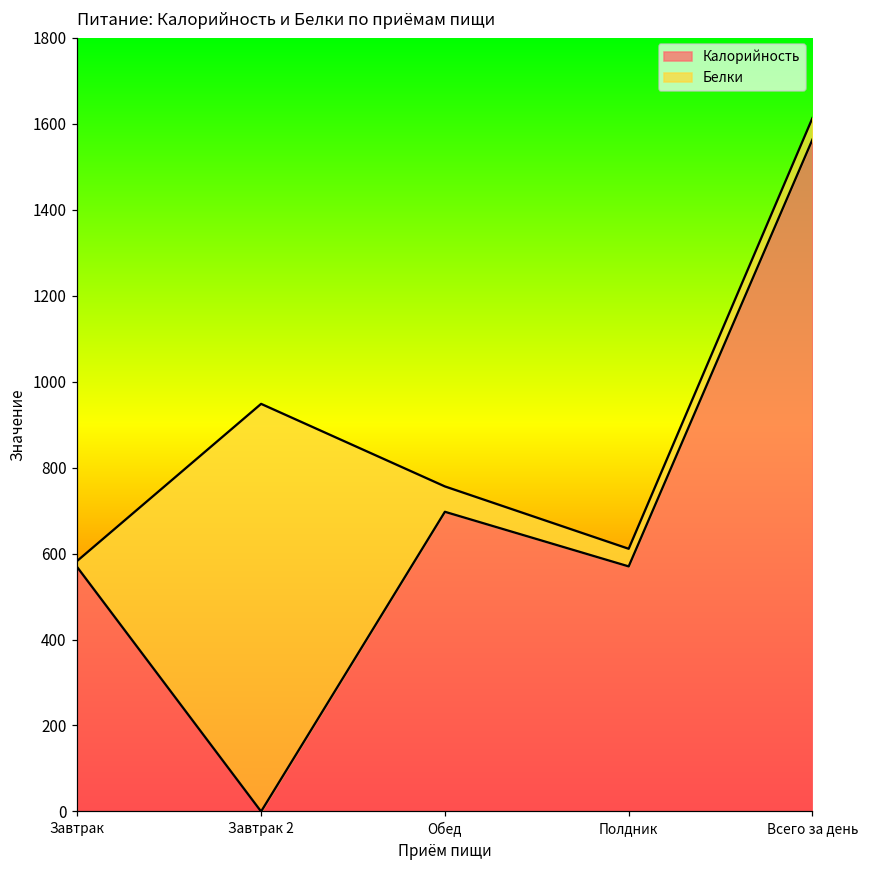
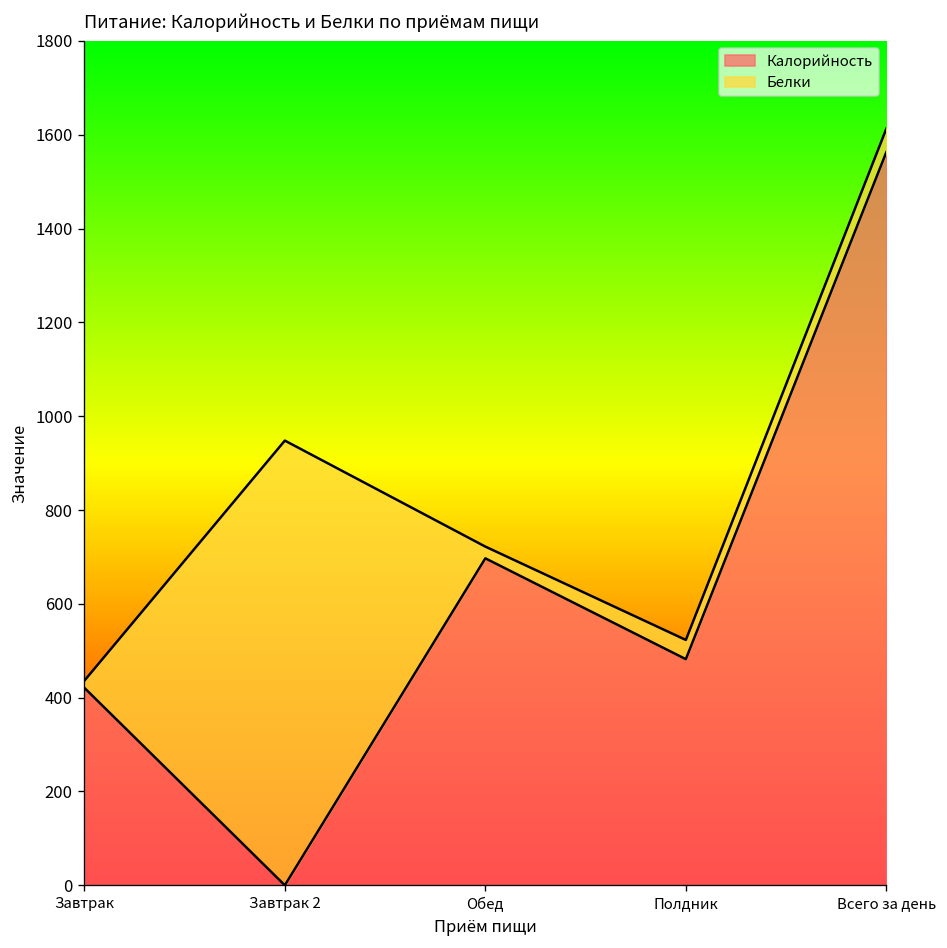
Калорийность, Завтрак: 570 -> 420
Белки, Обед: 60 -> 30
Калорийность, Полдник: 570 -> 480
